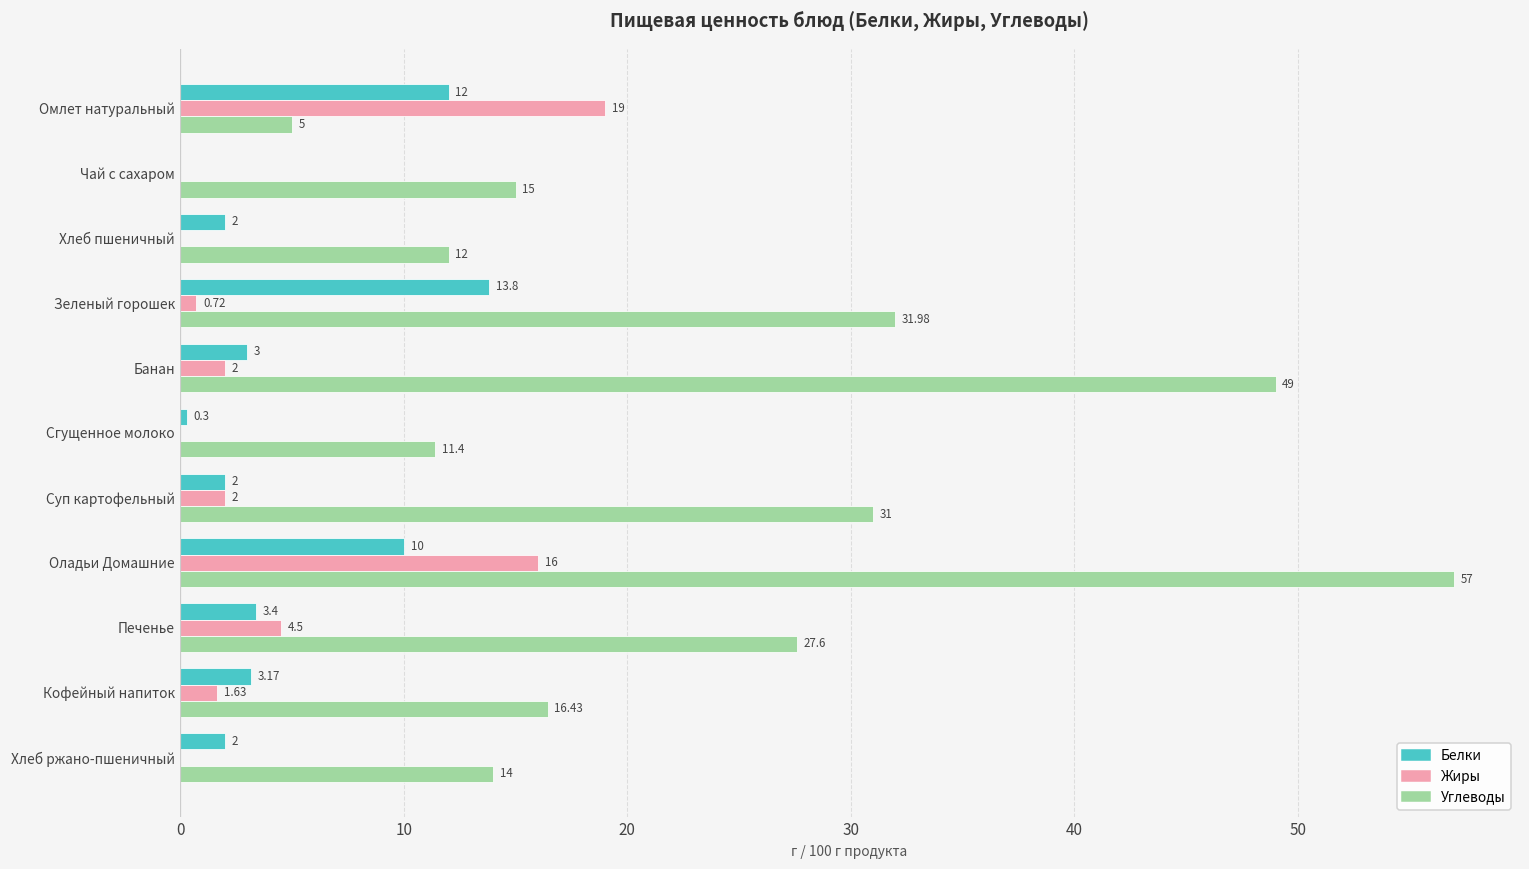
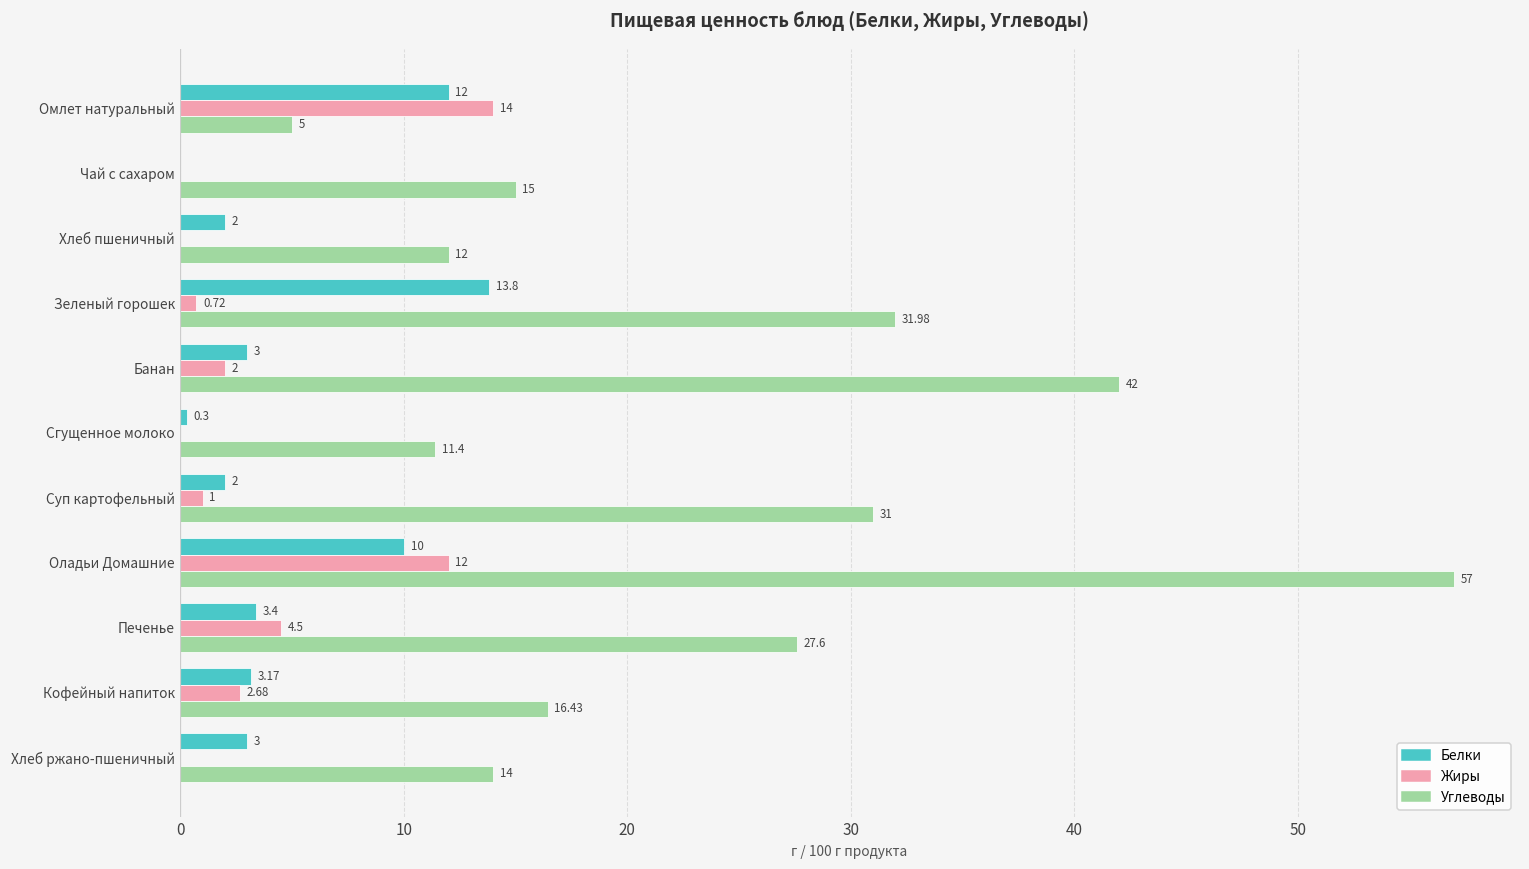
Жиры, Омлет натуральный: 19 -> 14
Углеводы, Банан: 49 -> 42
Жиры, Суп картофельный: 2 -> 1
Жиры, Оладьи Домашние: 16 -> 12
Жиры, Кофейный напиток: 1.63 -> 2.68
Белки, Хлеб ржано-пшеничный: 2 -> 3
